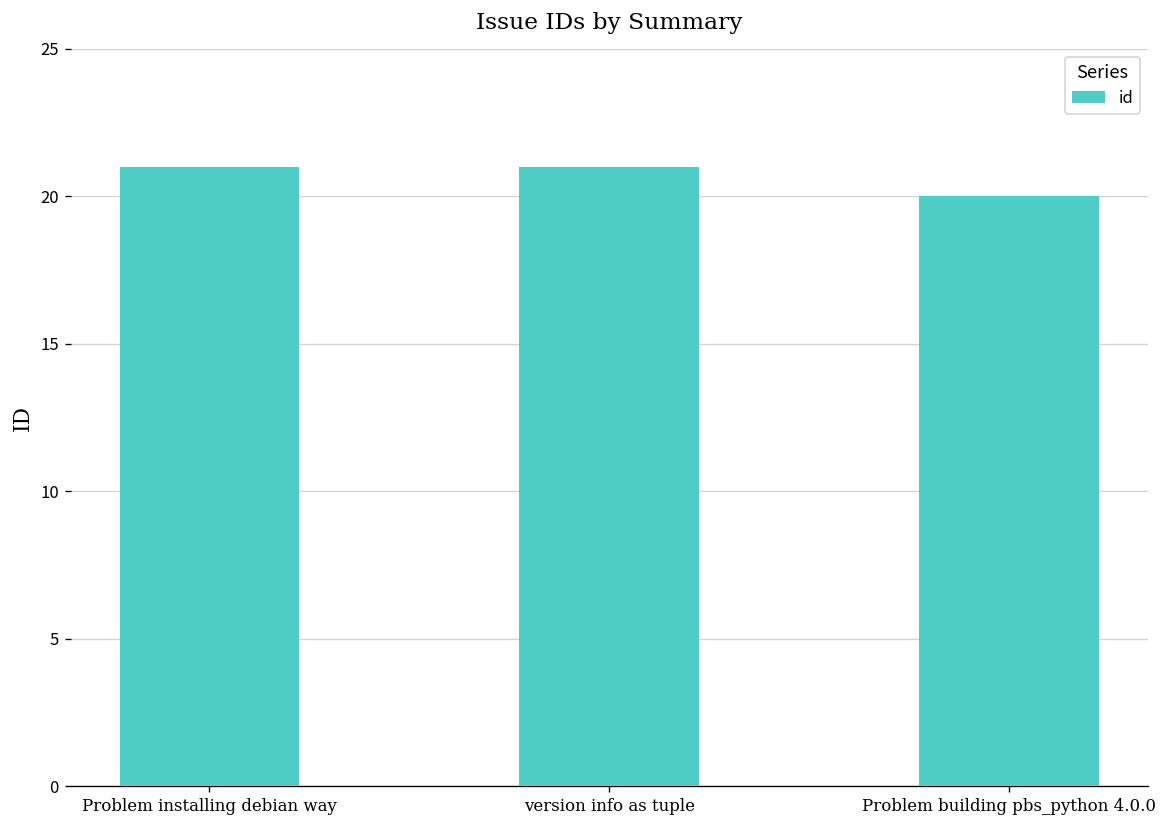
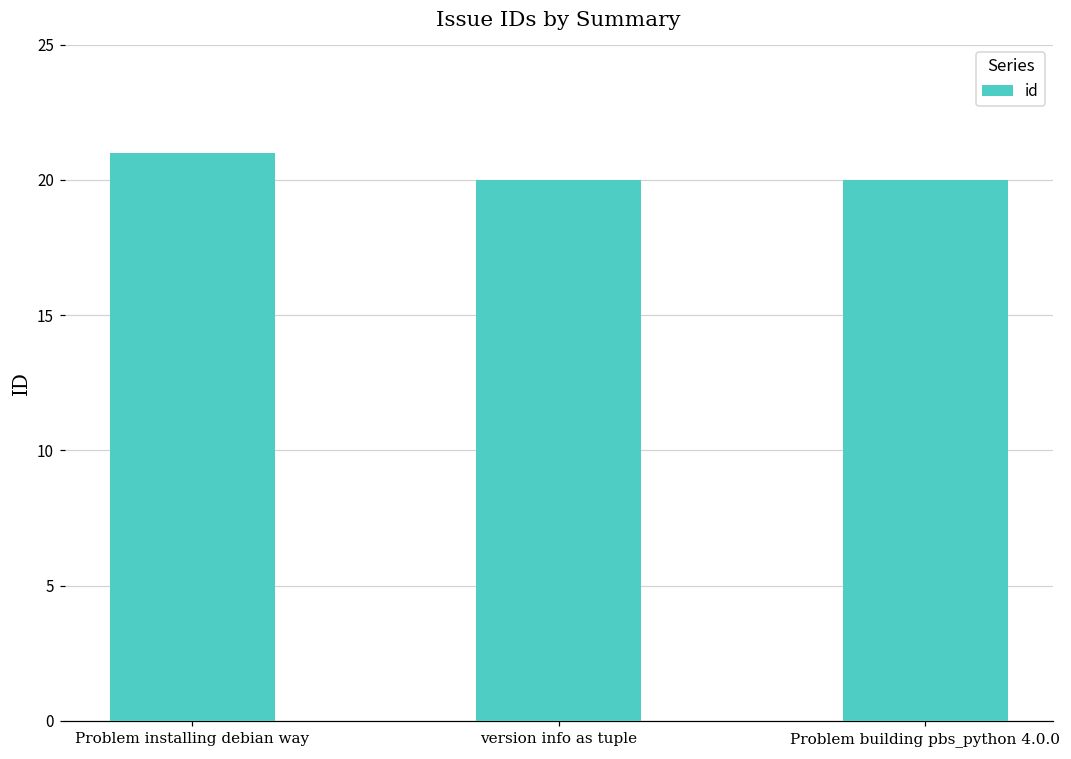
version info as tuple: 21 -> 20
